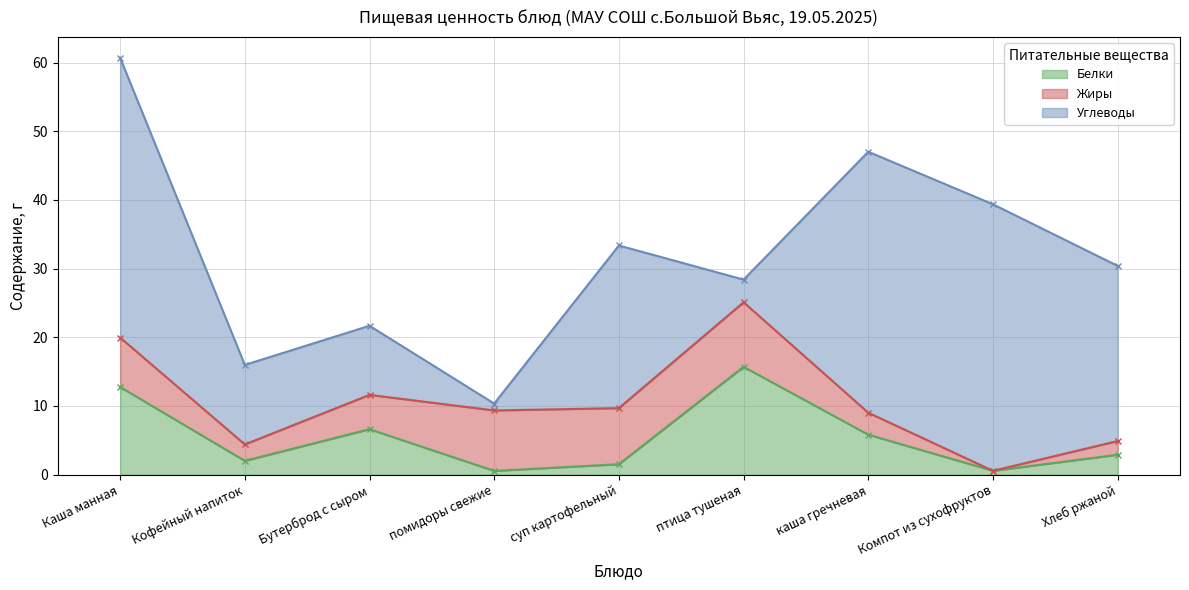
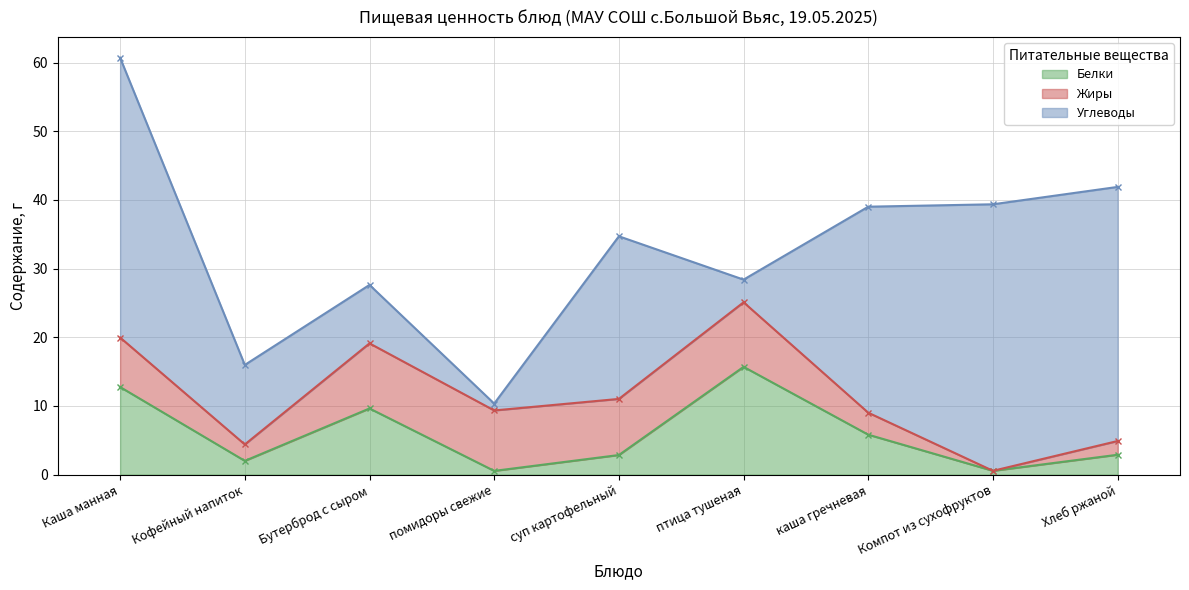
Белки, Бутерброд с сыром: 7 -> 10
Жиры, Бутерброд с сыром: 5 -> 9
Углеводы, Бутерброд с сыром: 10 -> 9
Белки, суп картофельный: 2 -> 3
Углеводы, каша гречневая: 38 -> 30
Углеводы, Хлеб ржаной: 26 -> 37
